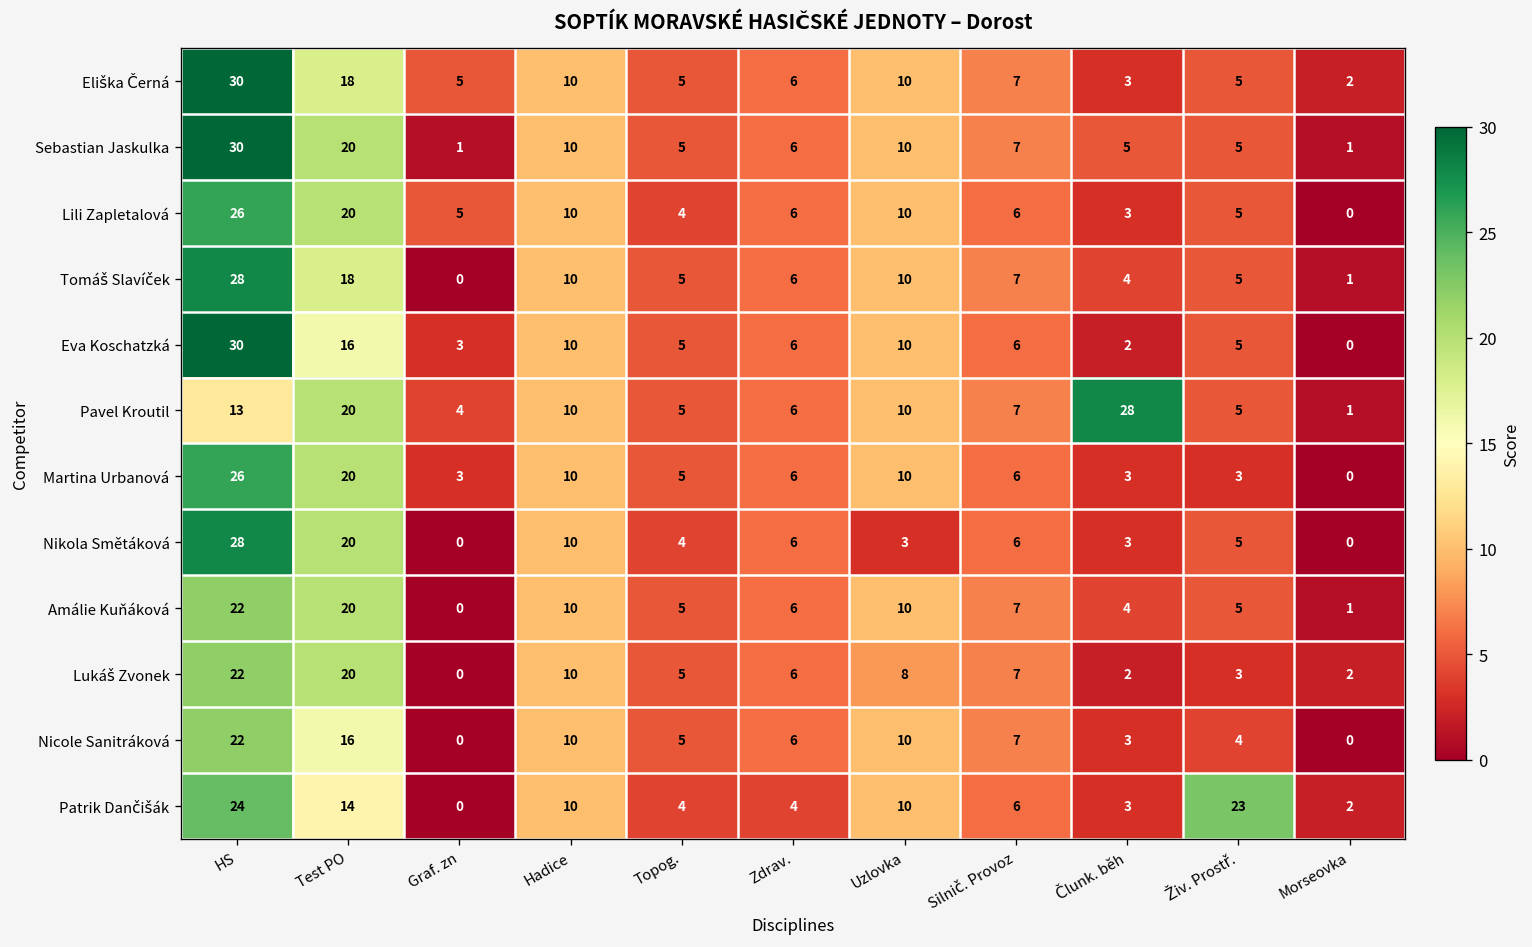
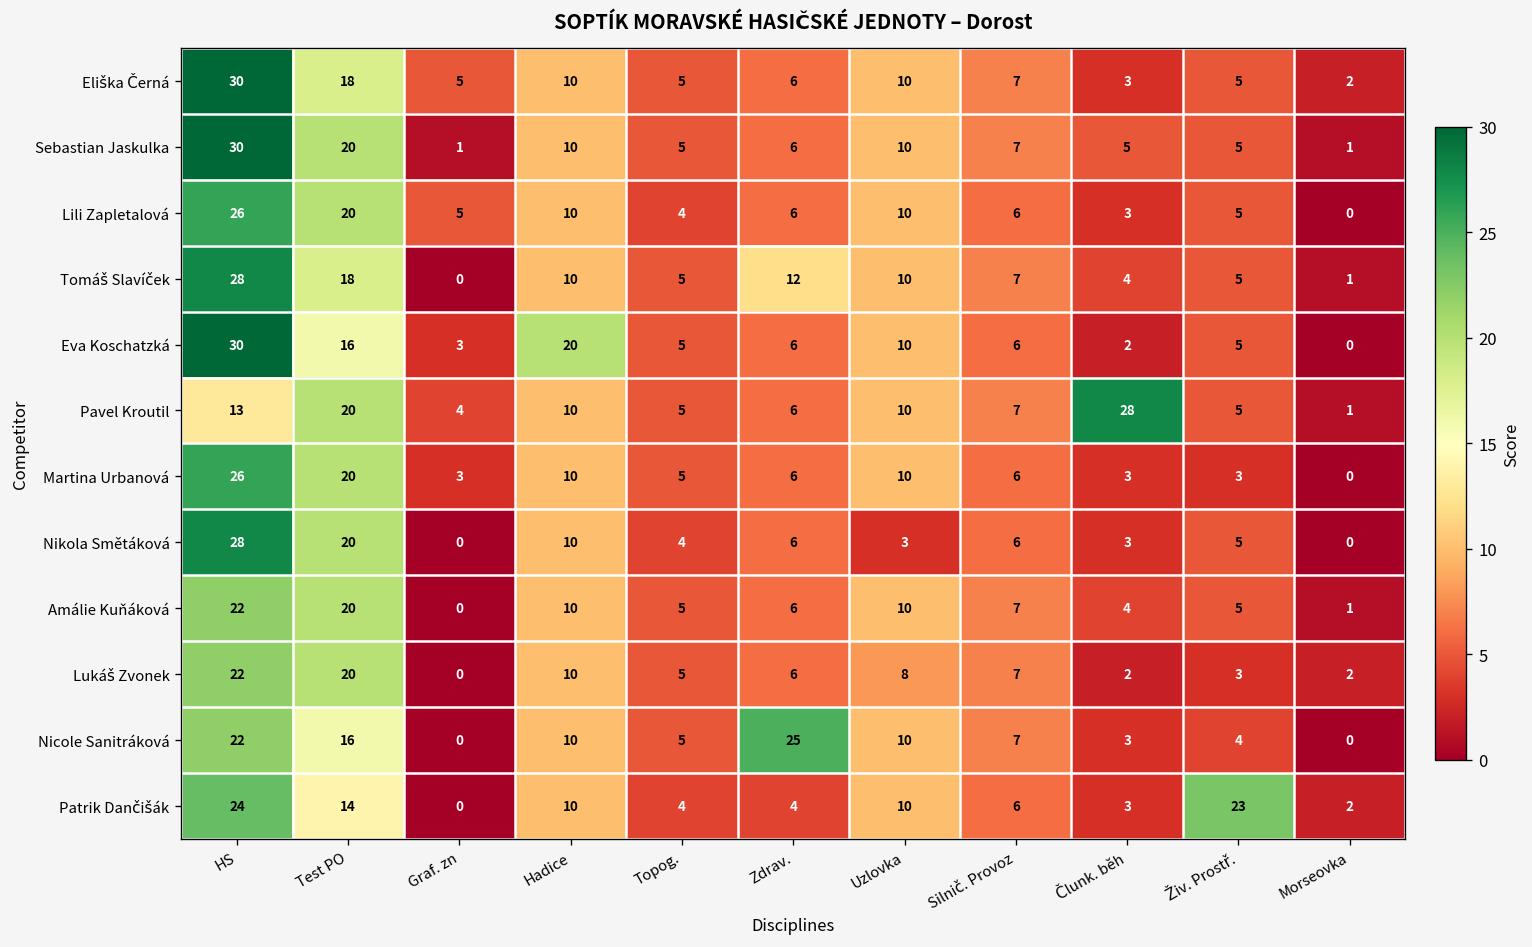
Tomáš Slavíček, Zdrav.: 6 -> 12
Eva Koschatzká, Hadice: 10 -> 20
Nicole Sanitráková, Zdrav.: 6 -> 25
